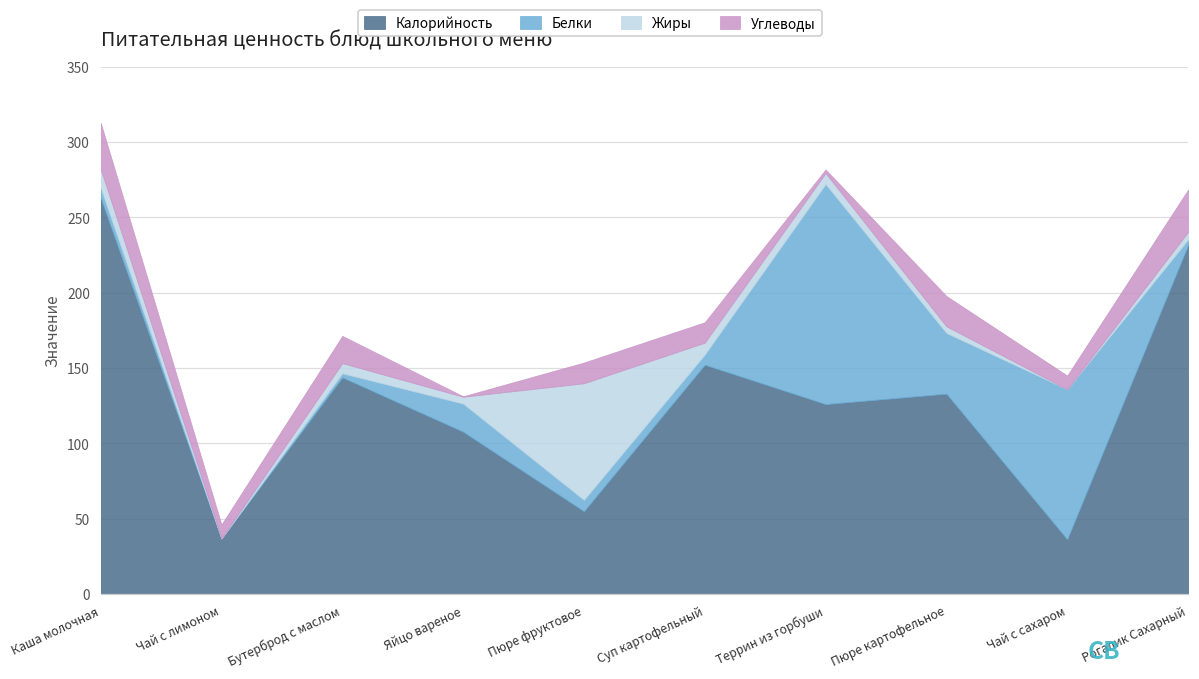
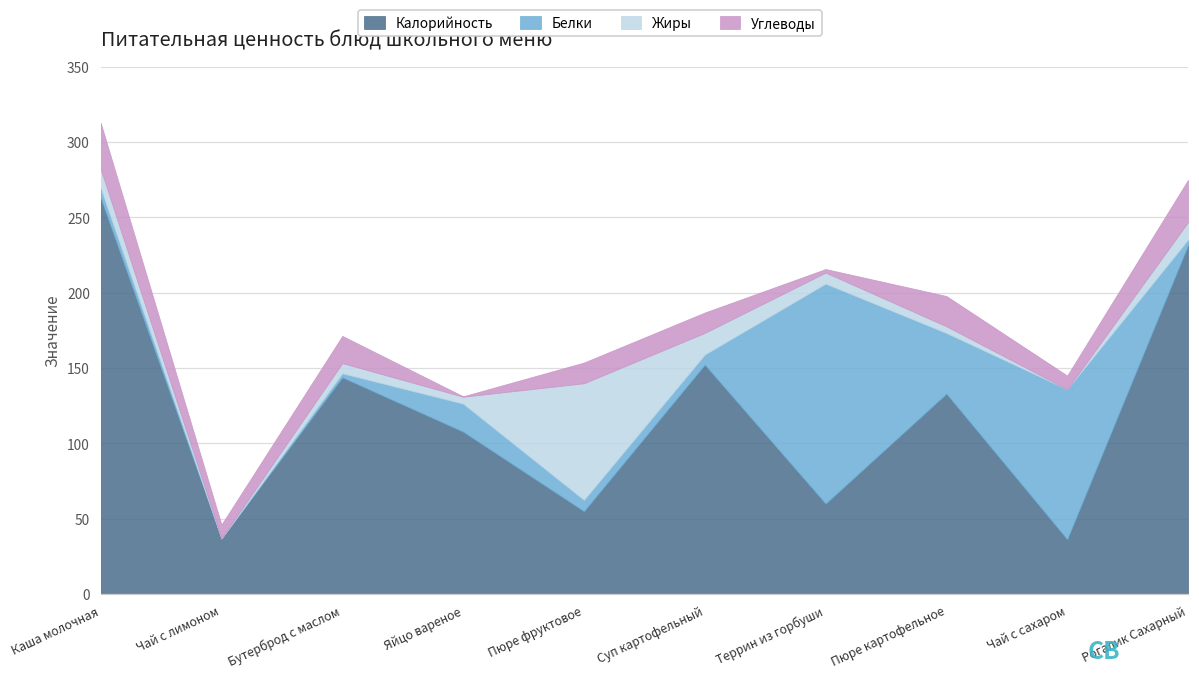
Жиры, Суп картофельный: 8 -> 14
Калорийность, Террин из горбуши: 126 -> 60
Жиры, Рогалик Сахарный: 5 -> 12
